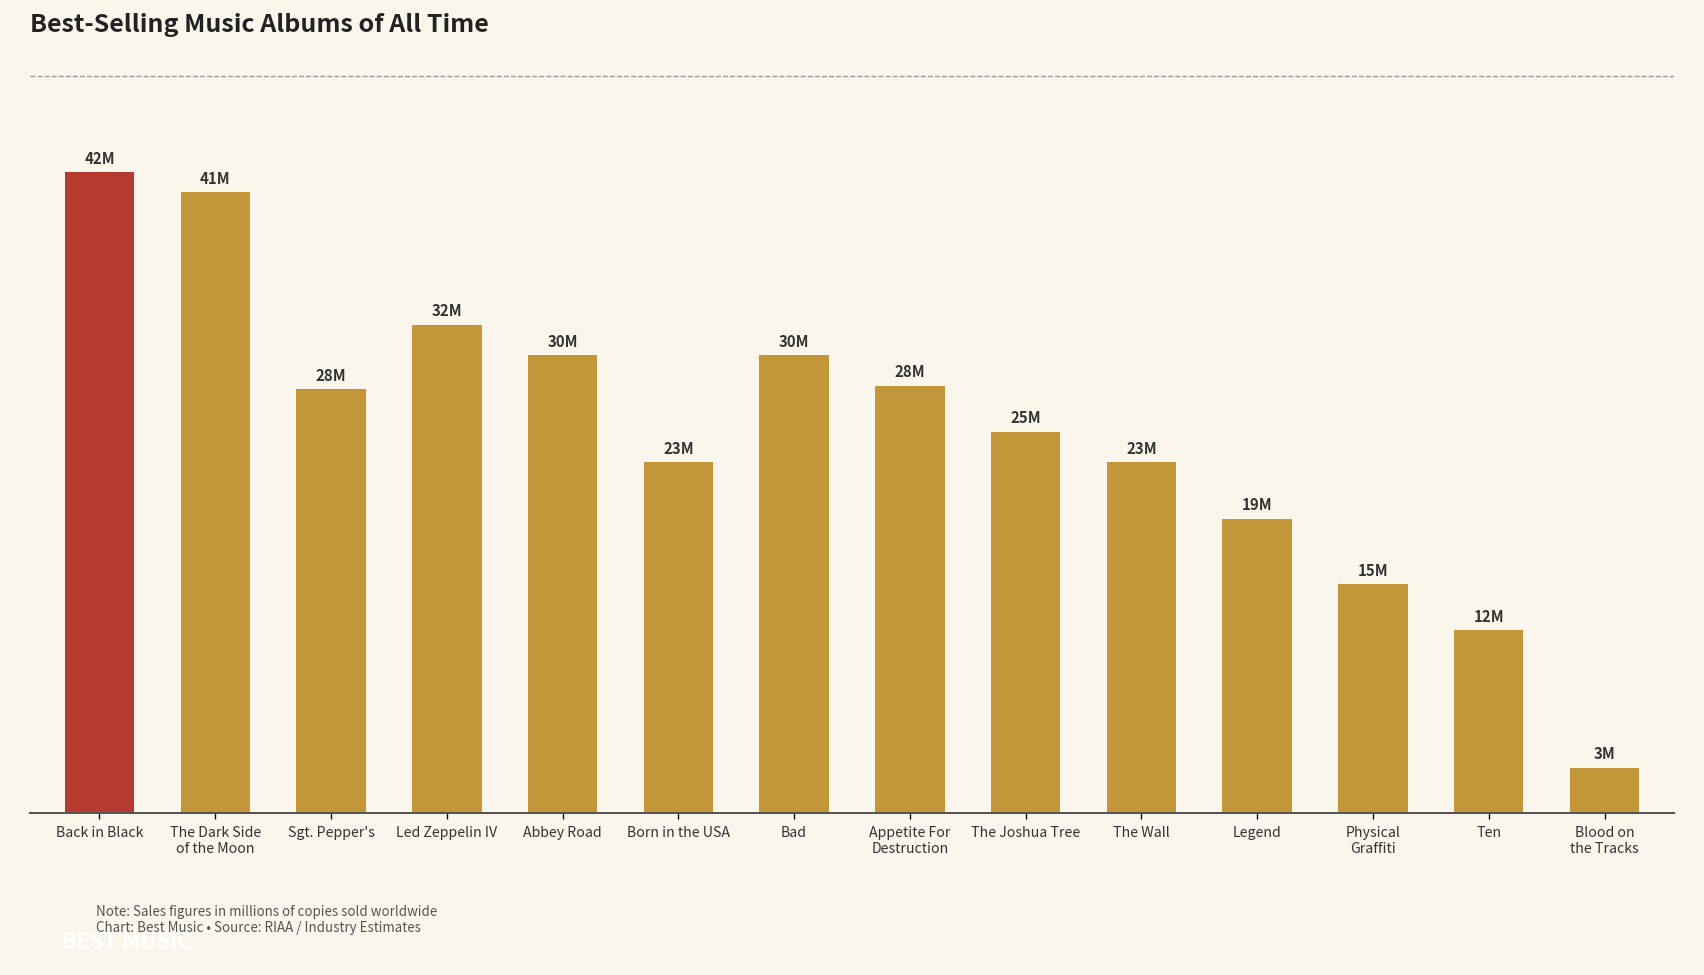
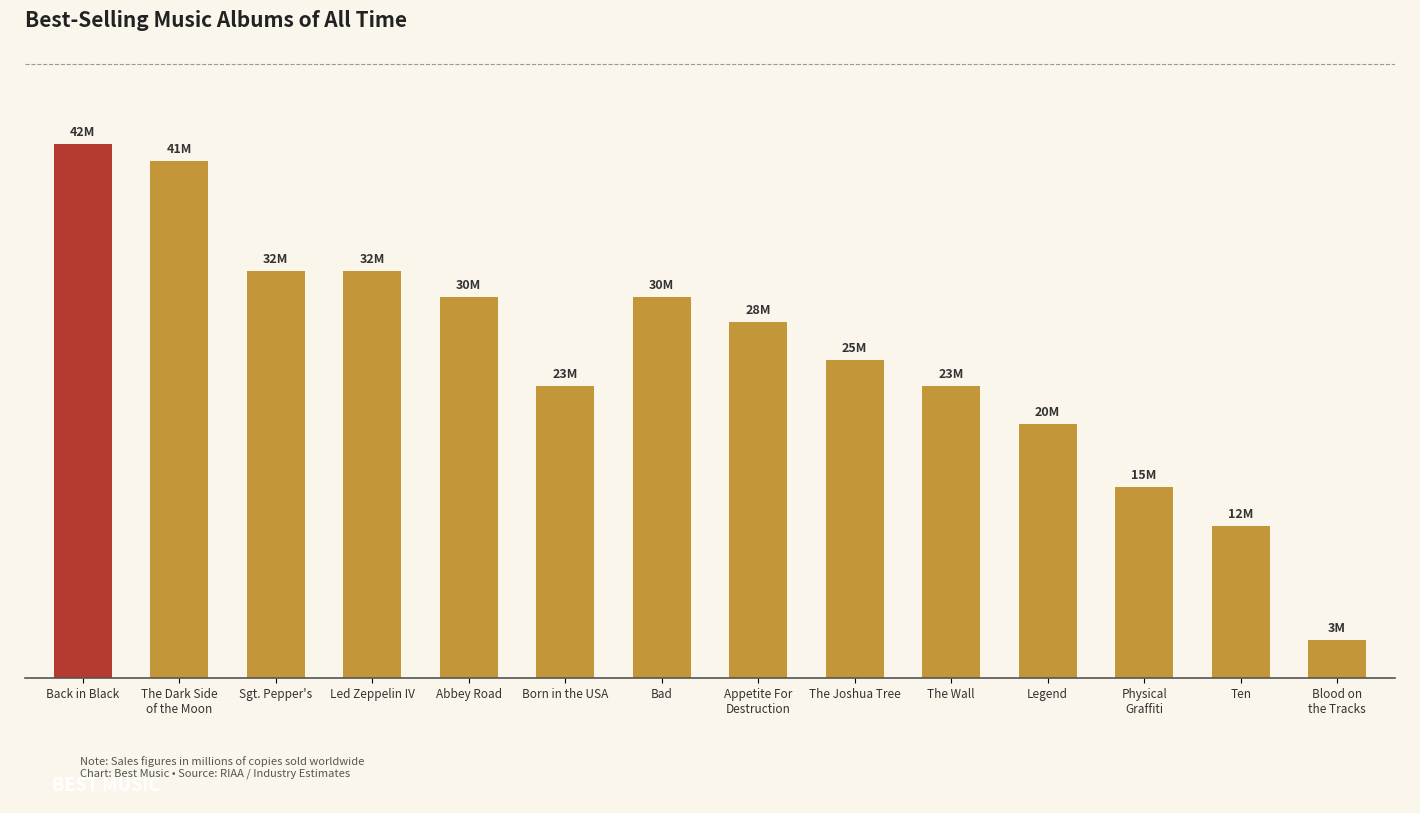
Sgt. Pepper's: 28M -> 32M
Legend: 19M -> 20M
